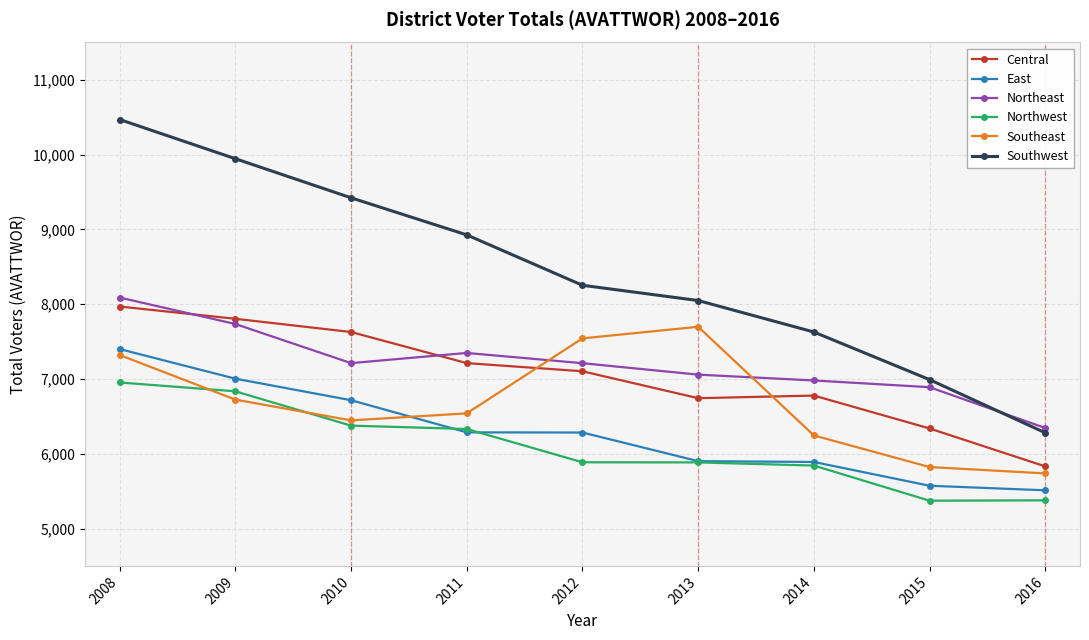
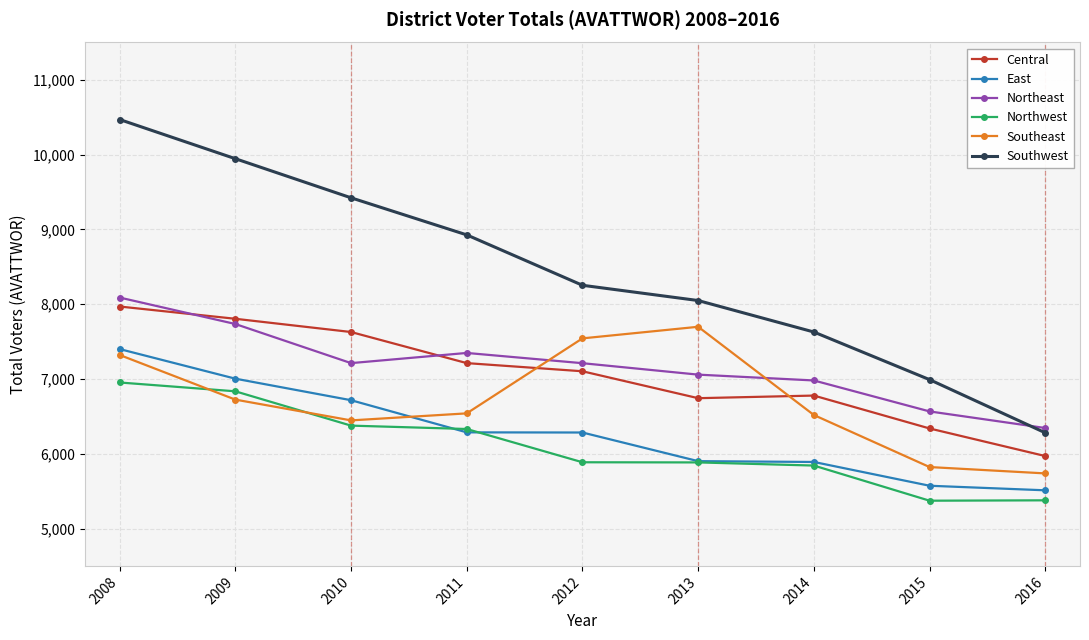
Southeast, 2014: 6,200 -> 6,500
Northeast, 2015: 6,900 -> 6,600
Central, 2016: 5,800 -> 6,000
